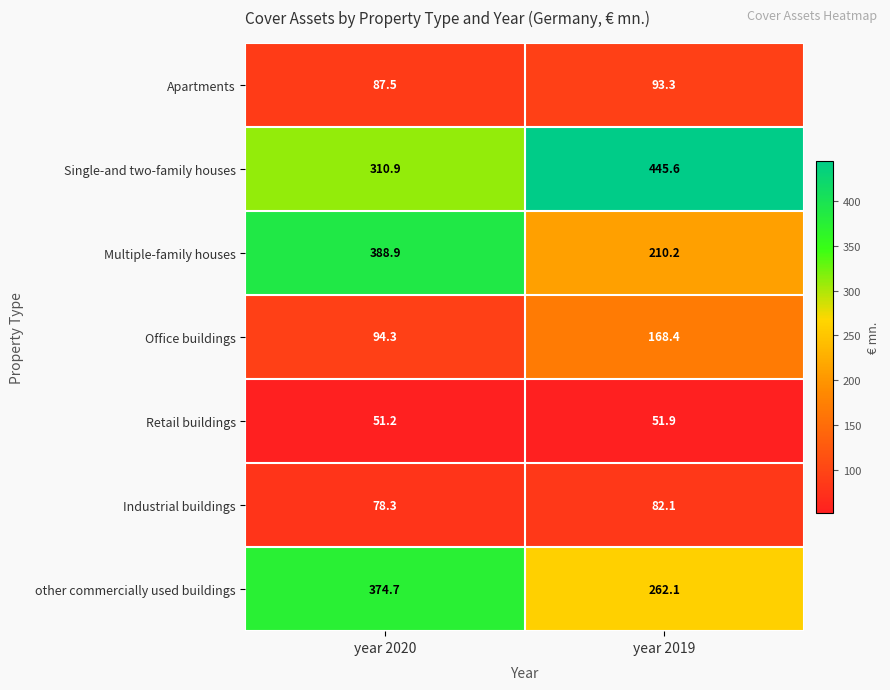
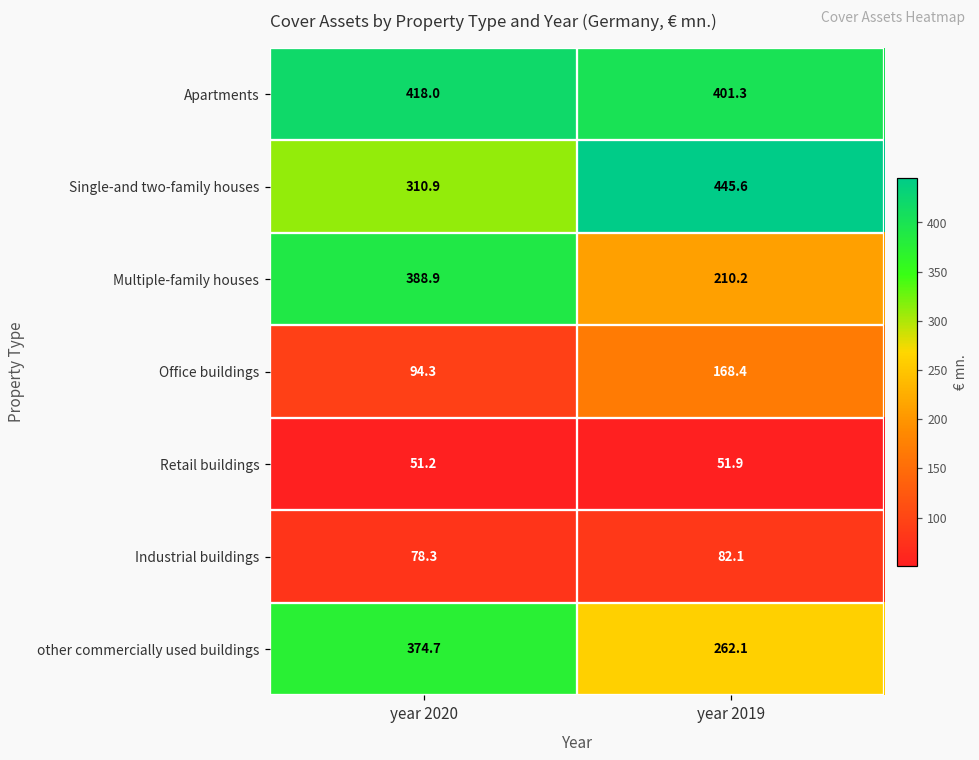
Apartments, year 2020: 87.5 -> 418.0
Apartments, year 2019: 93.3 -> 401.3
